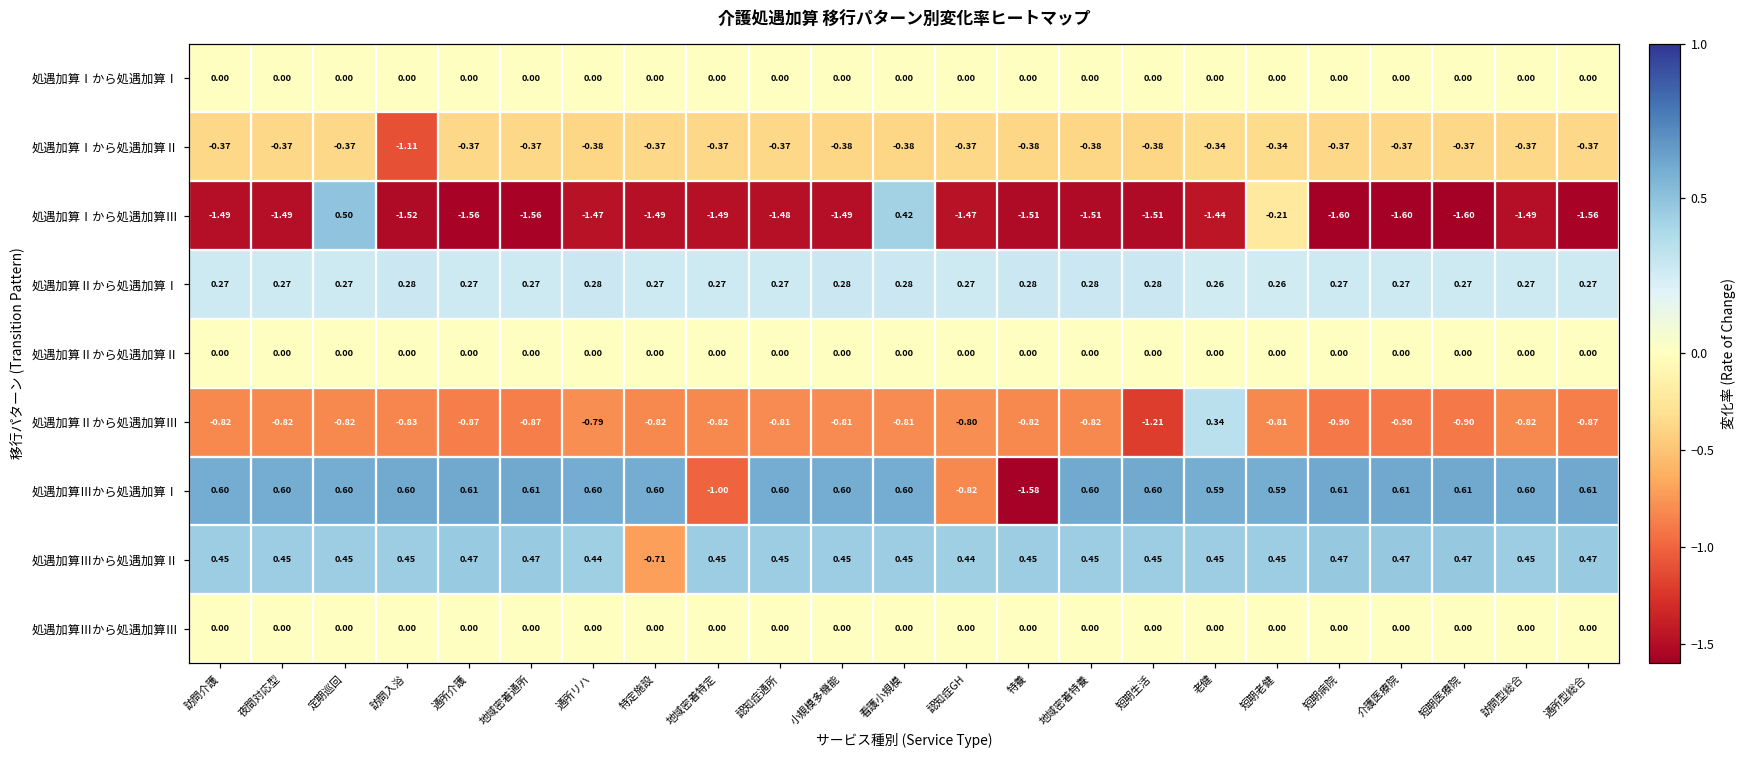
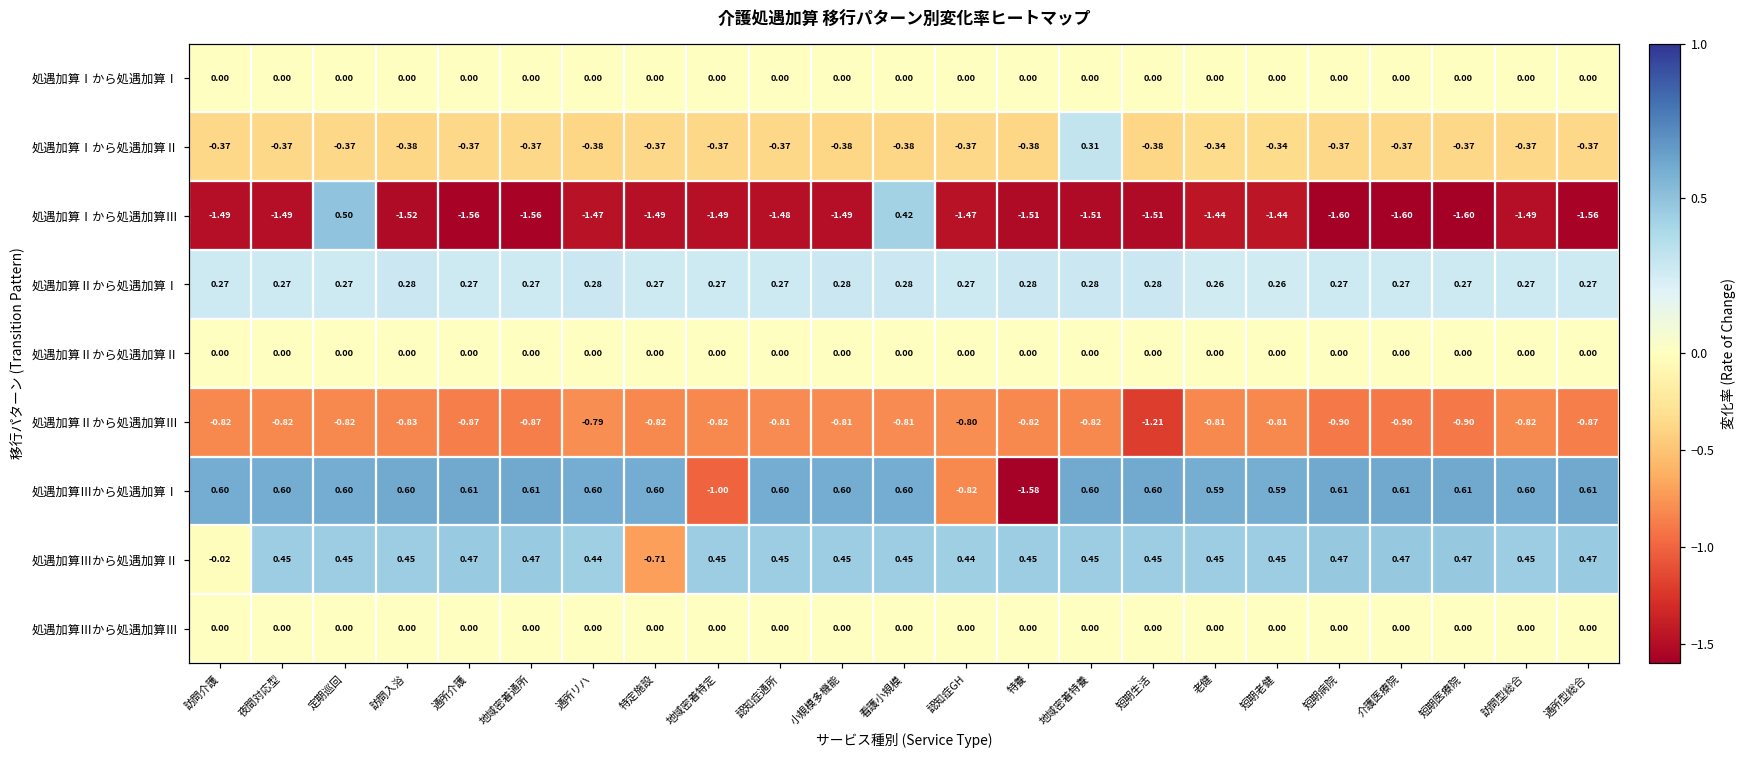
処遇加算Ⅰから処遇加算Ⅱ, 訪問入浴: -1.11 -> -0.38
処遇加算Ⅰから処遇加算Ⅱ, 地域密着特養: -0.38 -> 0.31
処遇加算Ⅰから処遇加算Ⅲ, 短期老健: -0.21 -> -1.44
処遇加算Ⅱから処遇加算Ⅲ, 老健: 0.34 -> -0.81
処遇加算Ⅲから処遇加算Ⅱ, 訪問介護: 0.45 -> -0.02
